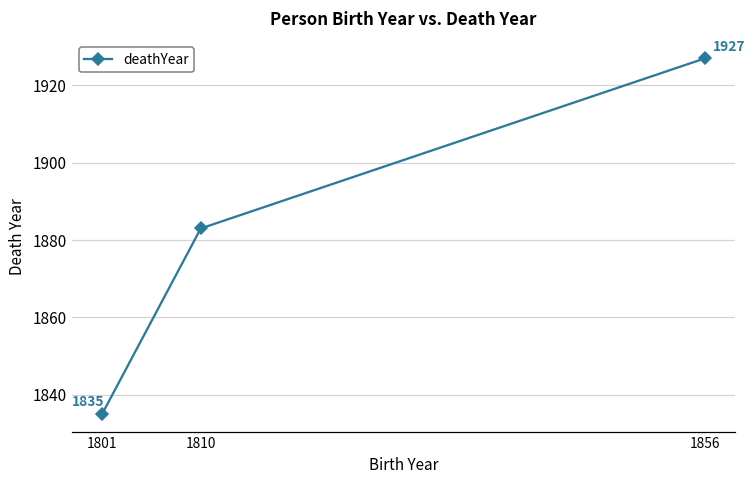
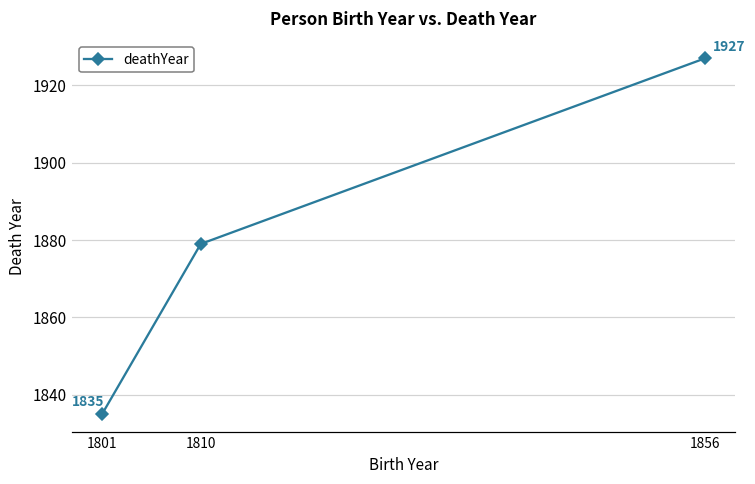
1810: 1883 -> 1879
